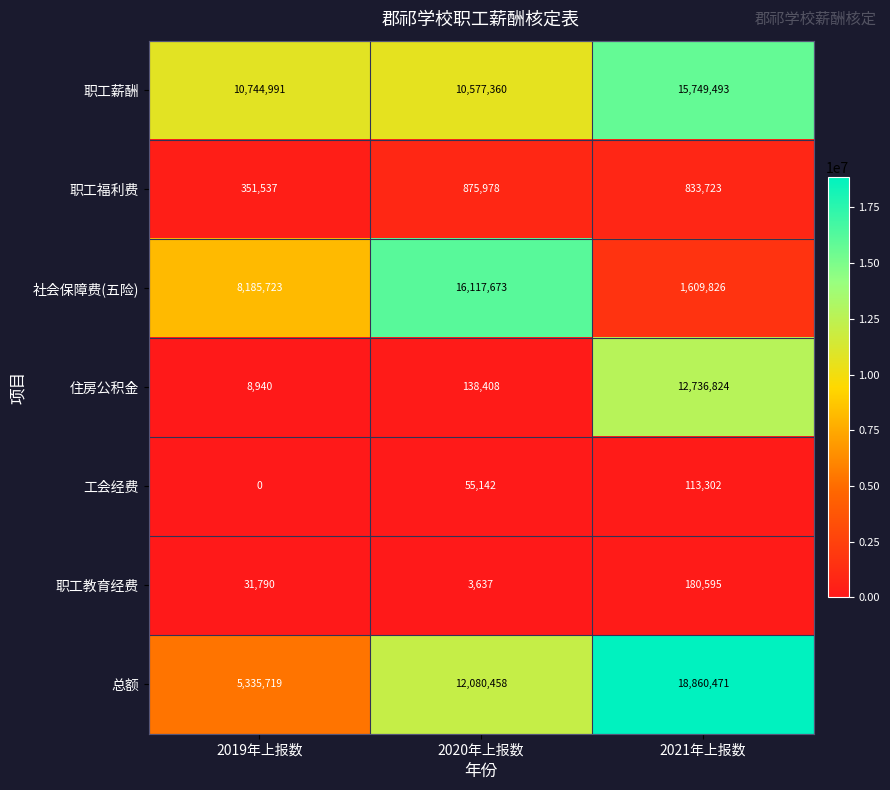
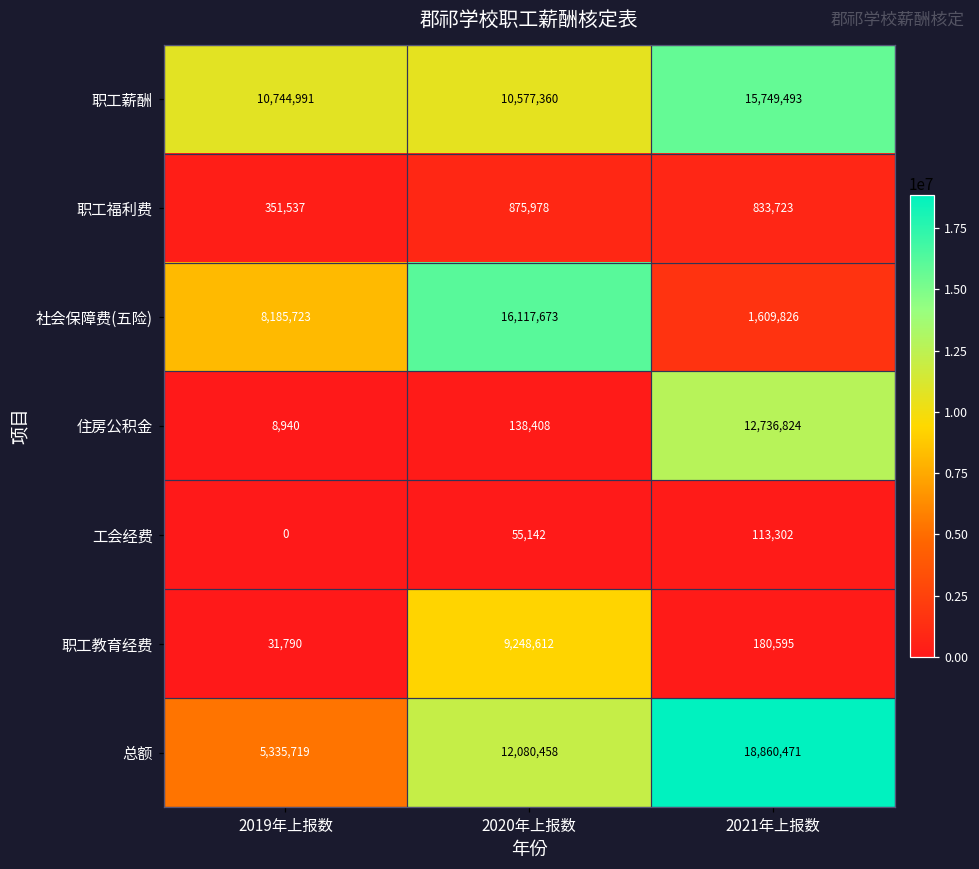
职工教育经费, 2020年上报数: 3,637 -> 9,248,612
